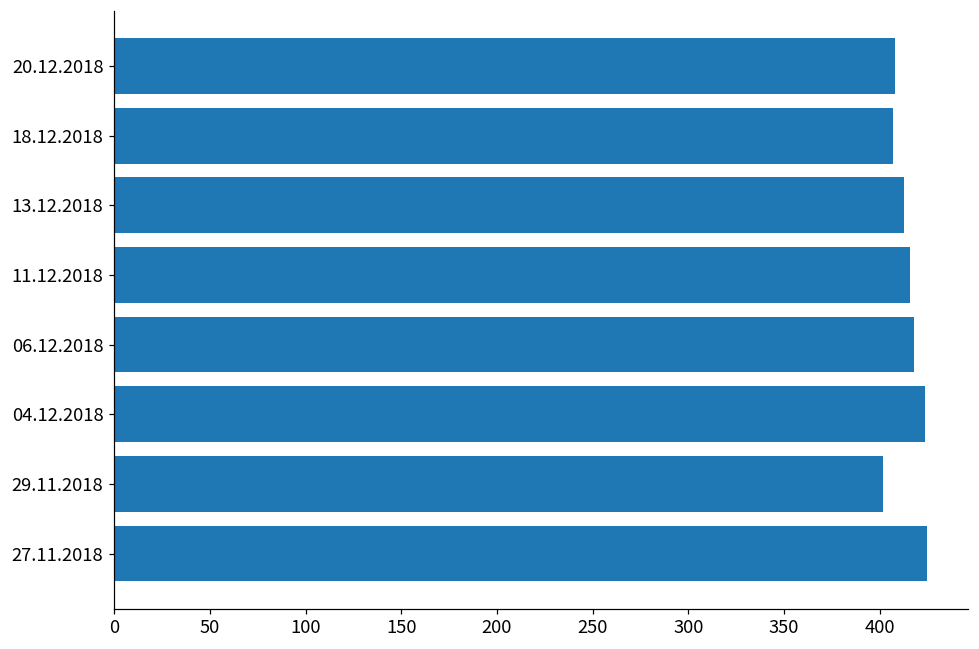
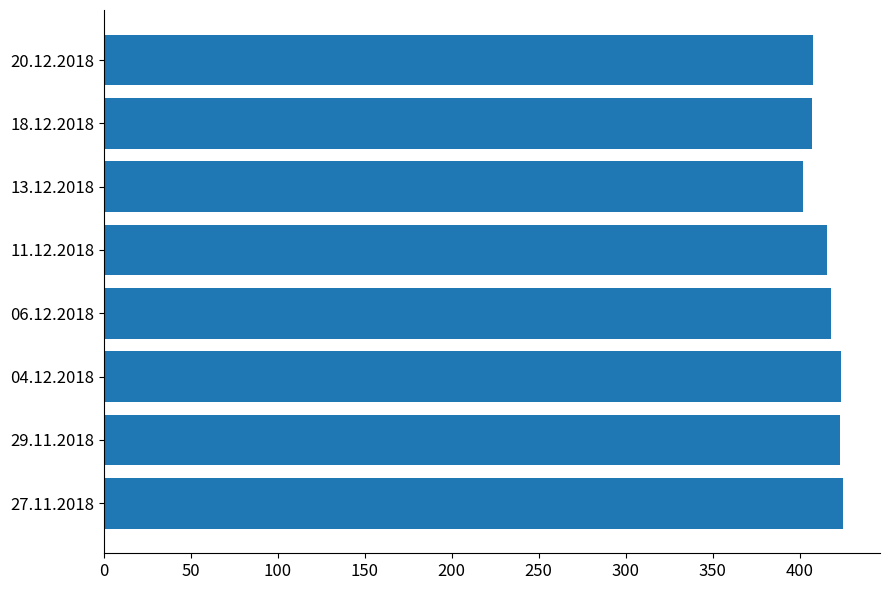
13.12.2018: 413 -> 402
29.11.2018: 402 -> 423
